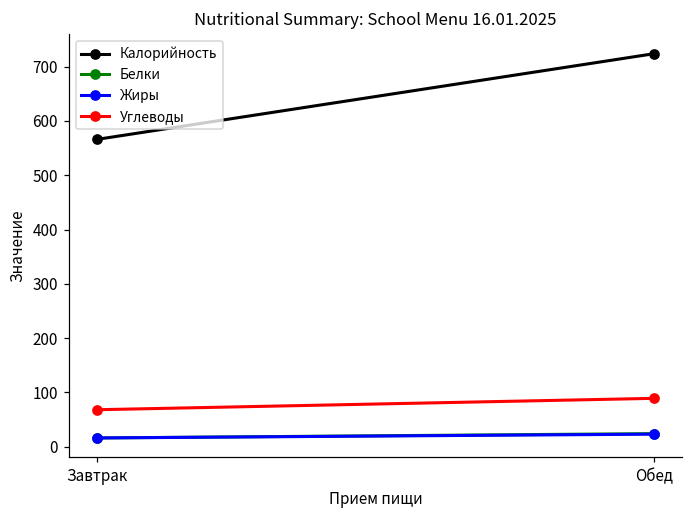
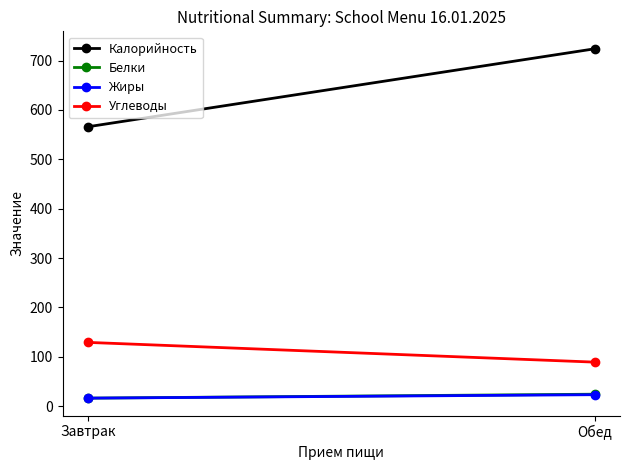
Углеводы, Завтрак: 70 -> 130
